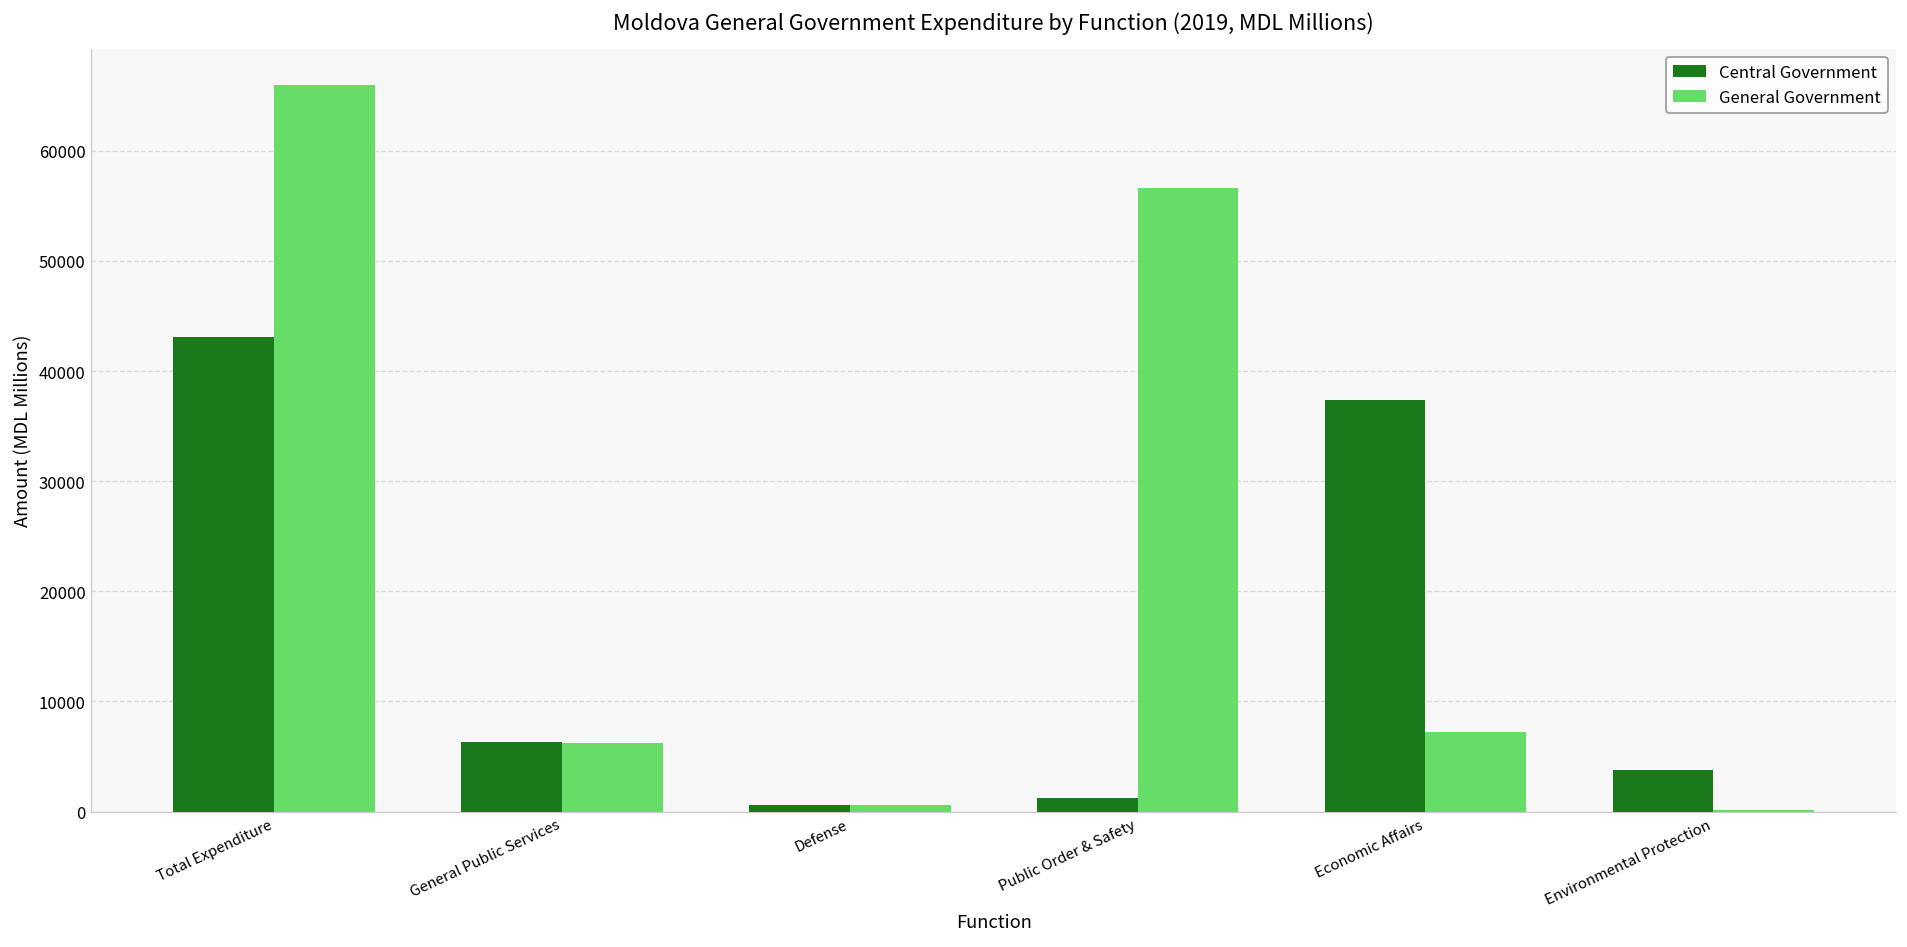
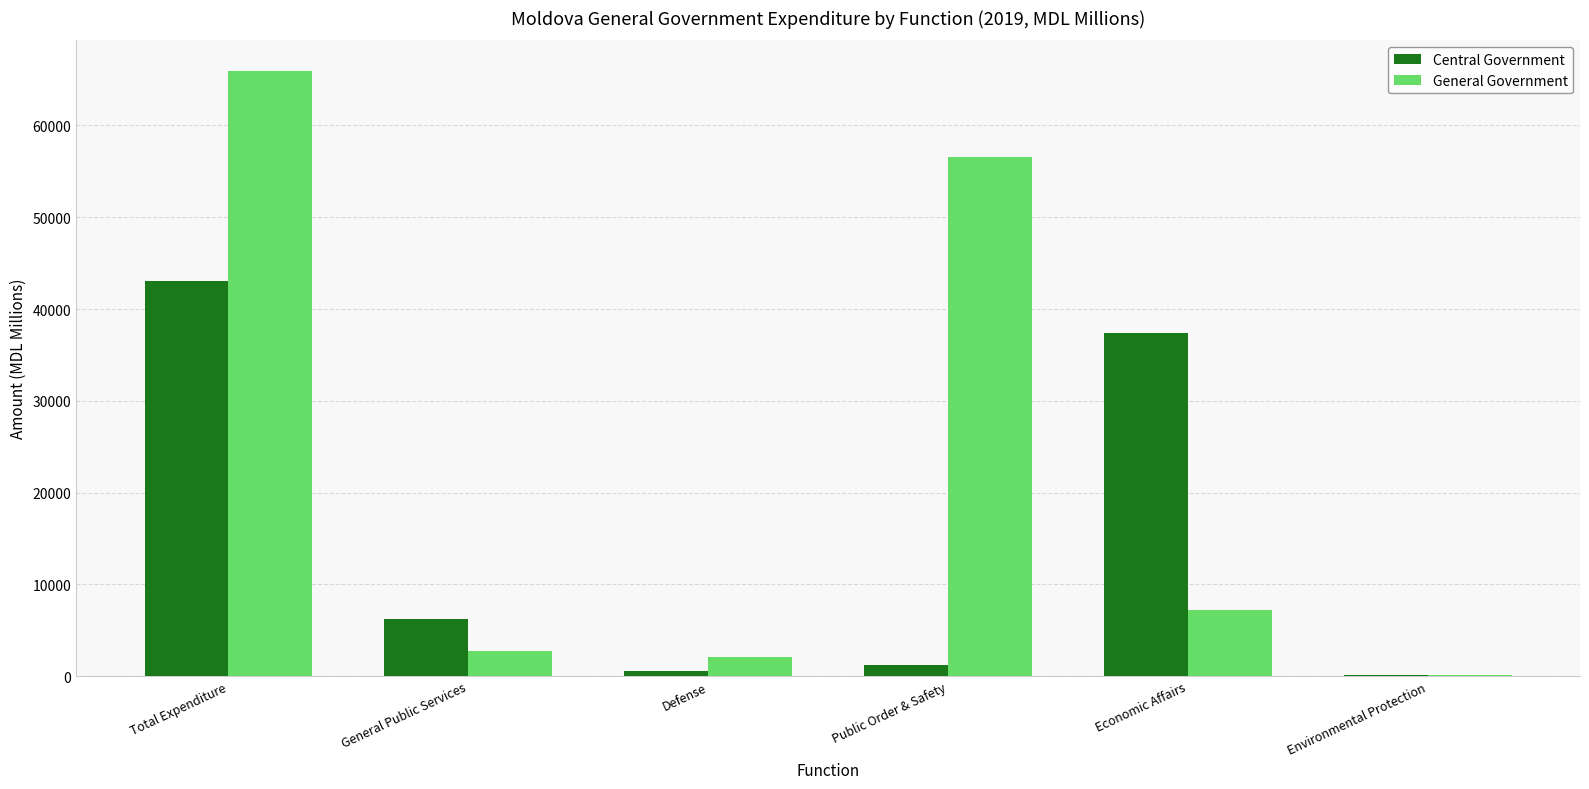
General Government, General Public Services: 6000 -> 3000
General Government, Defense: 1000 -> 2000
Central Government, Environmental Protection: 4000 -> 0
